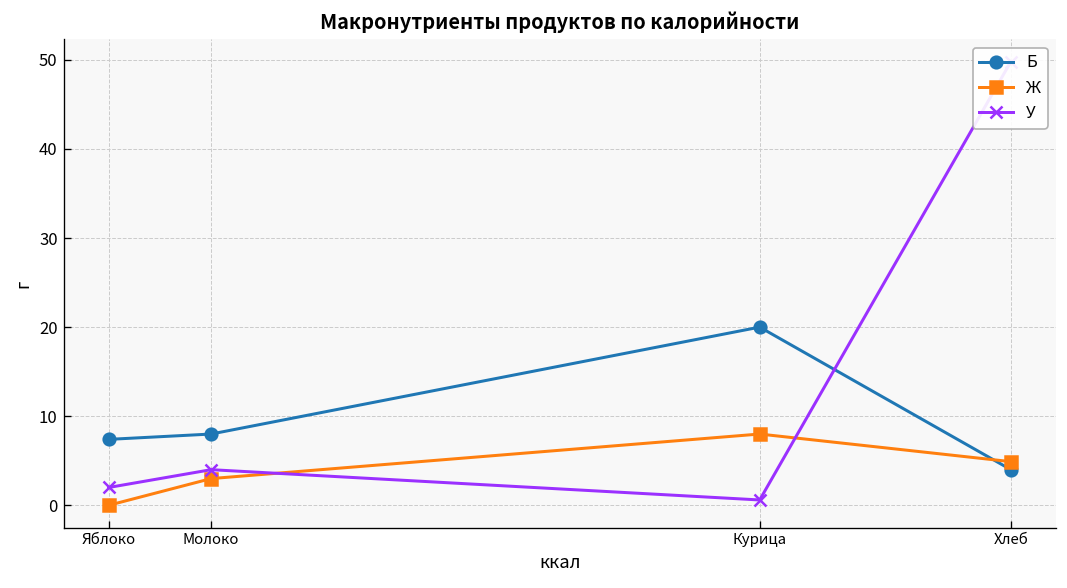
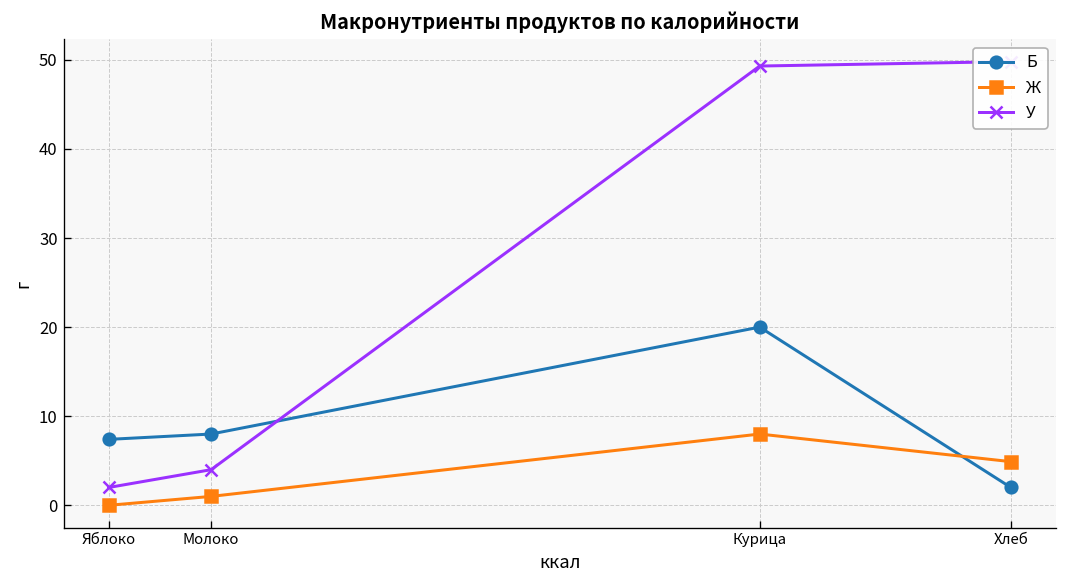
Ж, Молоко: 3 -> 1
У, Курица: 1 -> 49
Б, Хлеб: 4 -> 2
